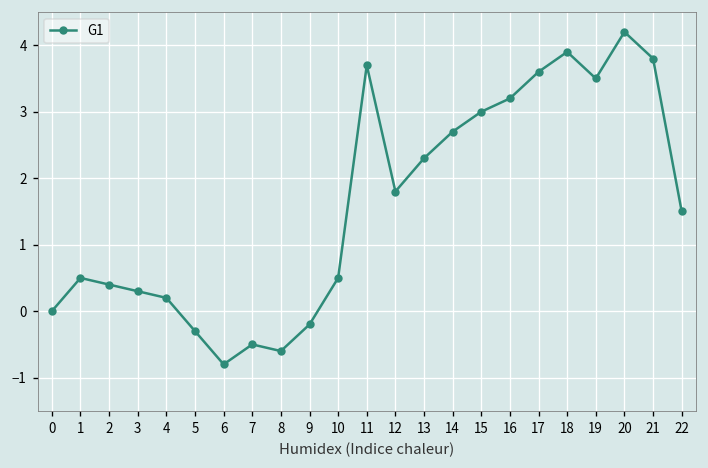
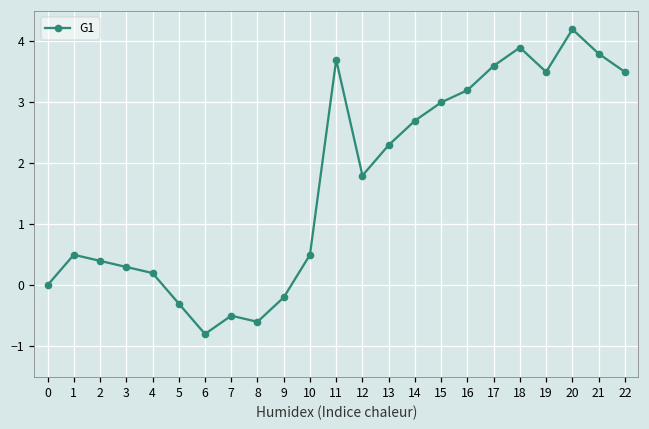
22: 1.5 -> 3.5
